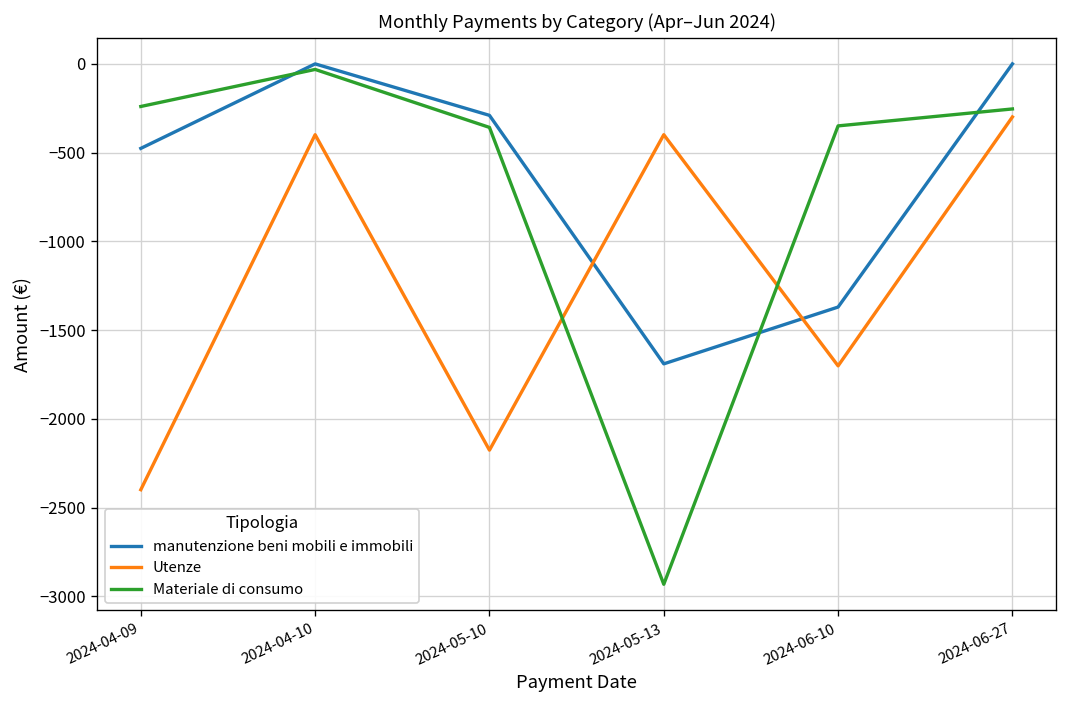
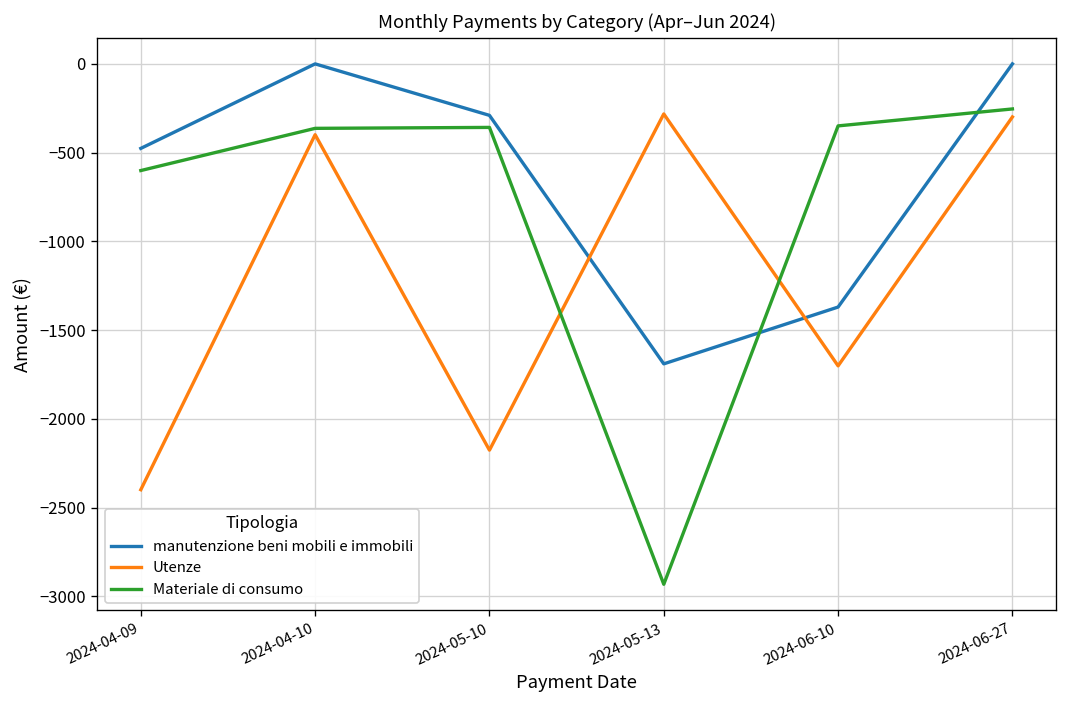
Materiale di consumo, 2024-04-09: -240 -> -600
Materiale di consumo, 2024-04-10: -30 -> -360
Utenze, 2024-05-13: -400 -> -280
